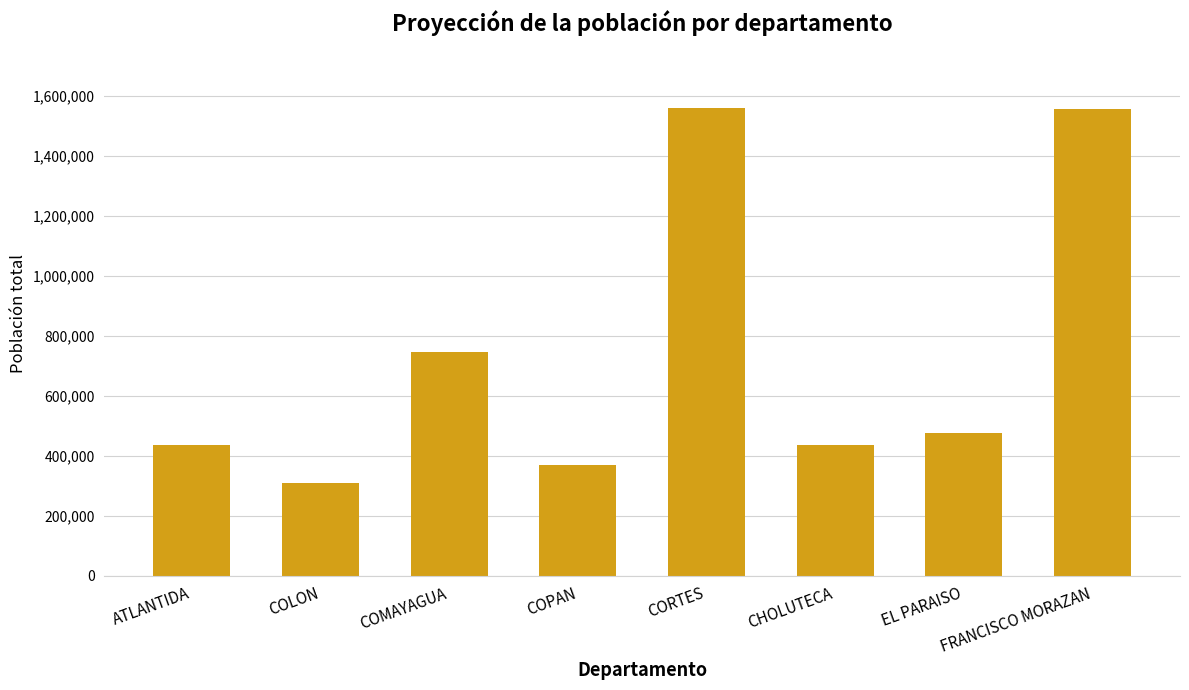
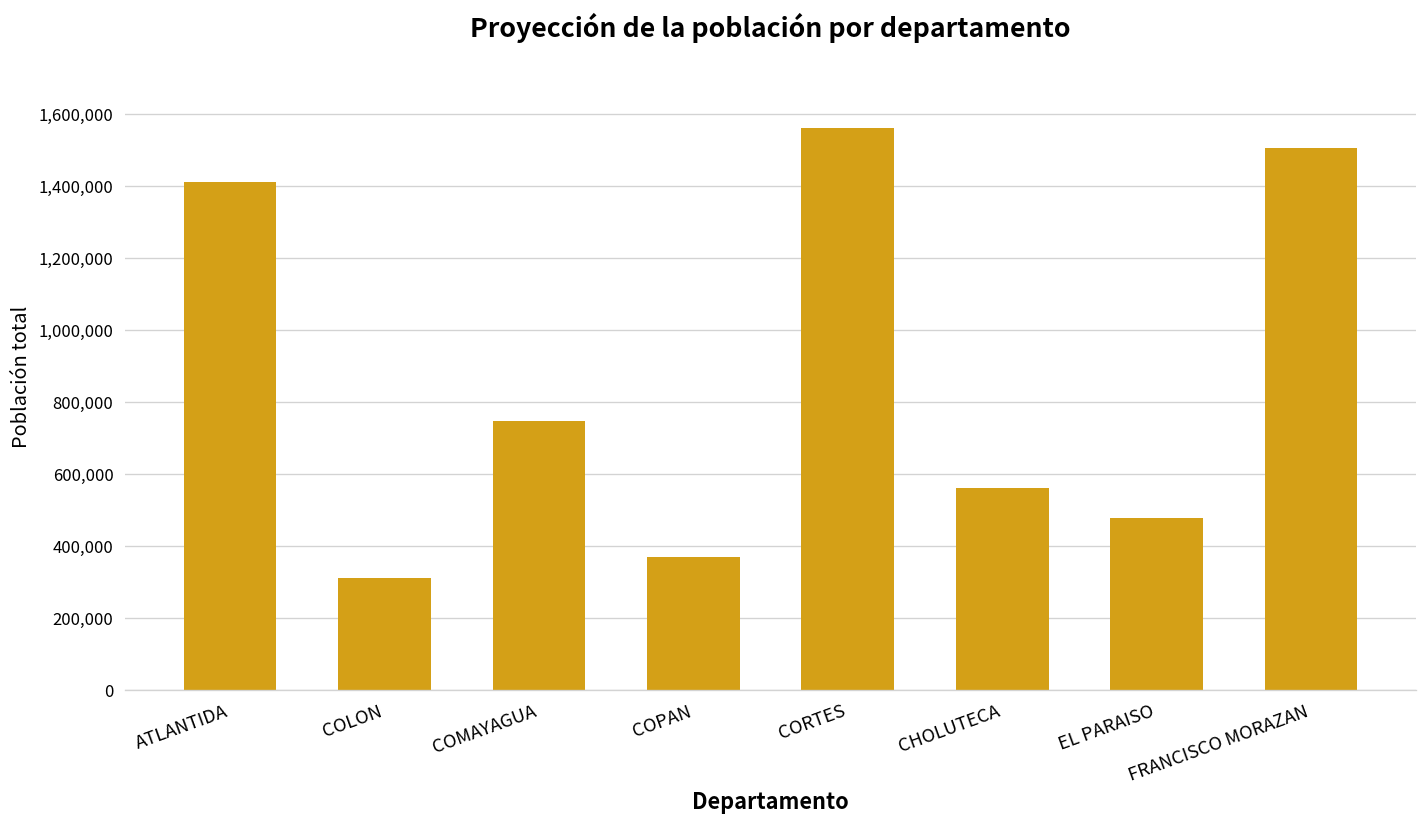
ATLANTIDA: 440,000 -> 1,410,000
CHOLUTECA: 440,000 -> 560,000
FRANCISCO MORAZAN: 1,550,000 -> 1,510,000
